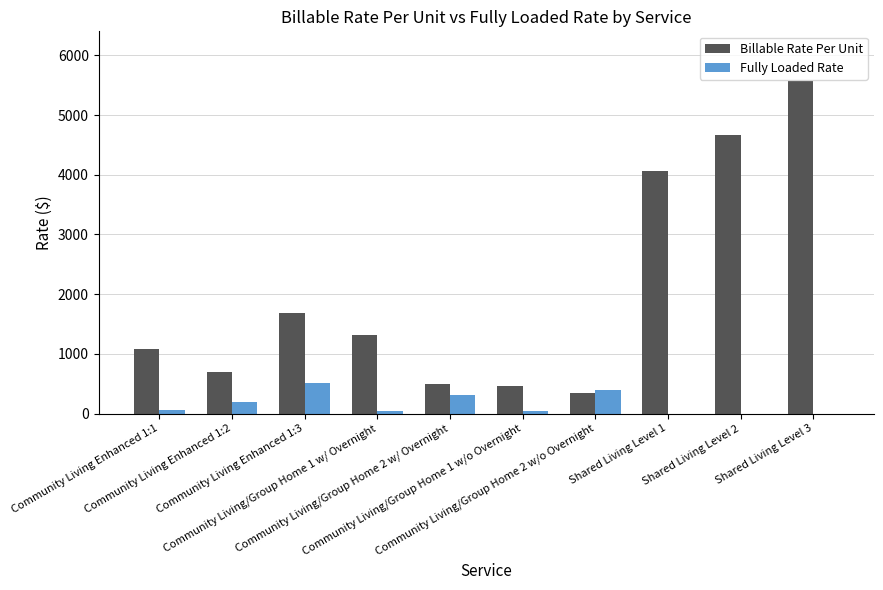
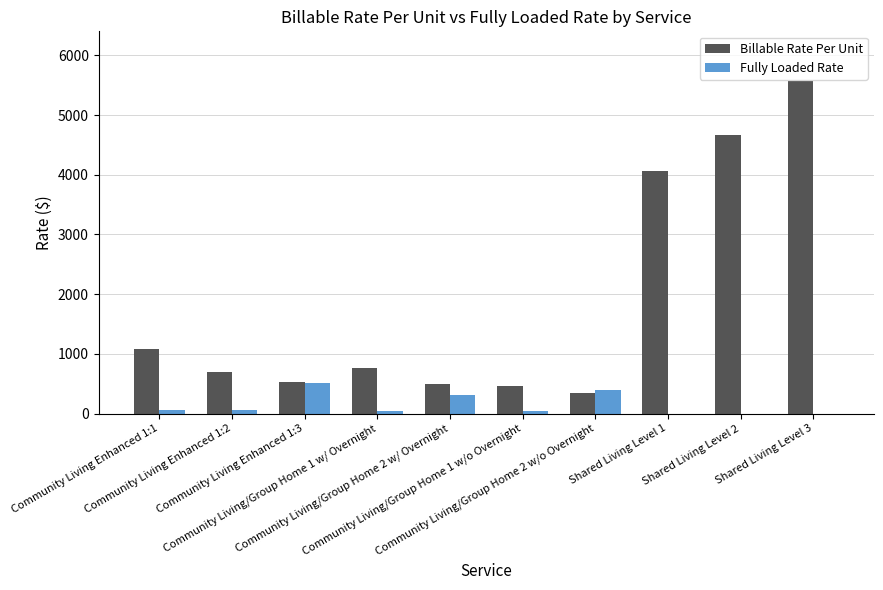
Fully Loaded Rate, Community Living Enhanced 1:2: 200 -> 100
Billable Rate Per Unit, Community Living Enhanced 1:3: 1700 -> 500
Billable Rate Per Unit, Community Living/Group Home 1 w/ Overnight: 1300 -> 800
